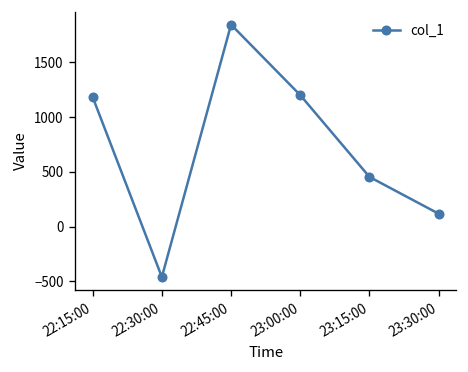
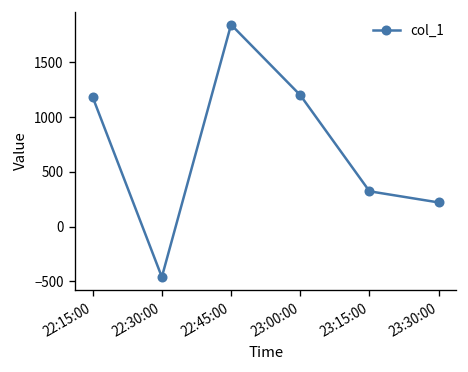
23:15:00: 500 -> 300
23:30:00: 100 -> 200
